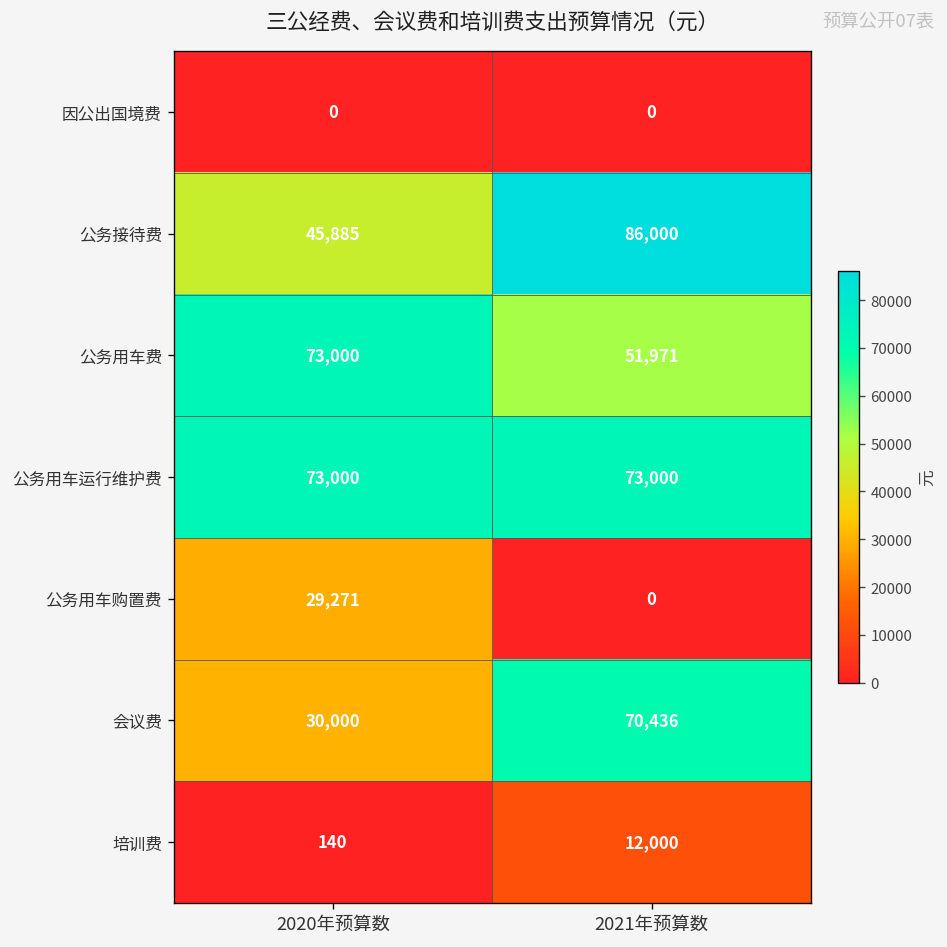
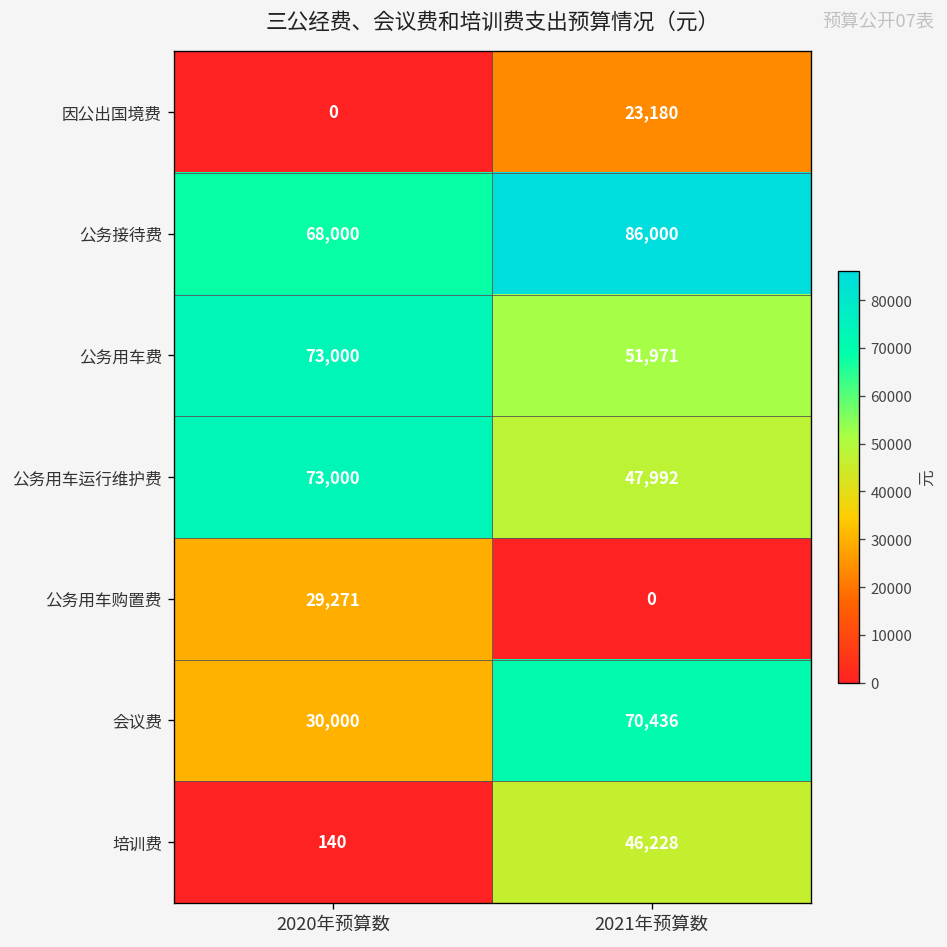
因公出国境费, 2021年预算数: 0 -> 23,180
公务接待费, 2020年预算数: 45,885 -> 68,000
公务用车运行维护费, 2021年预算数: 73,000 -> 47,992
培训费, 2021年预算数: 12,000 -> 46,228
